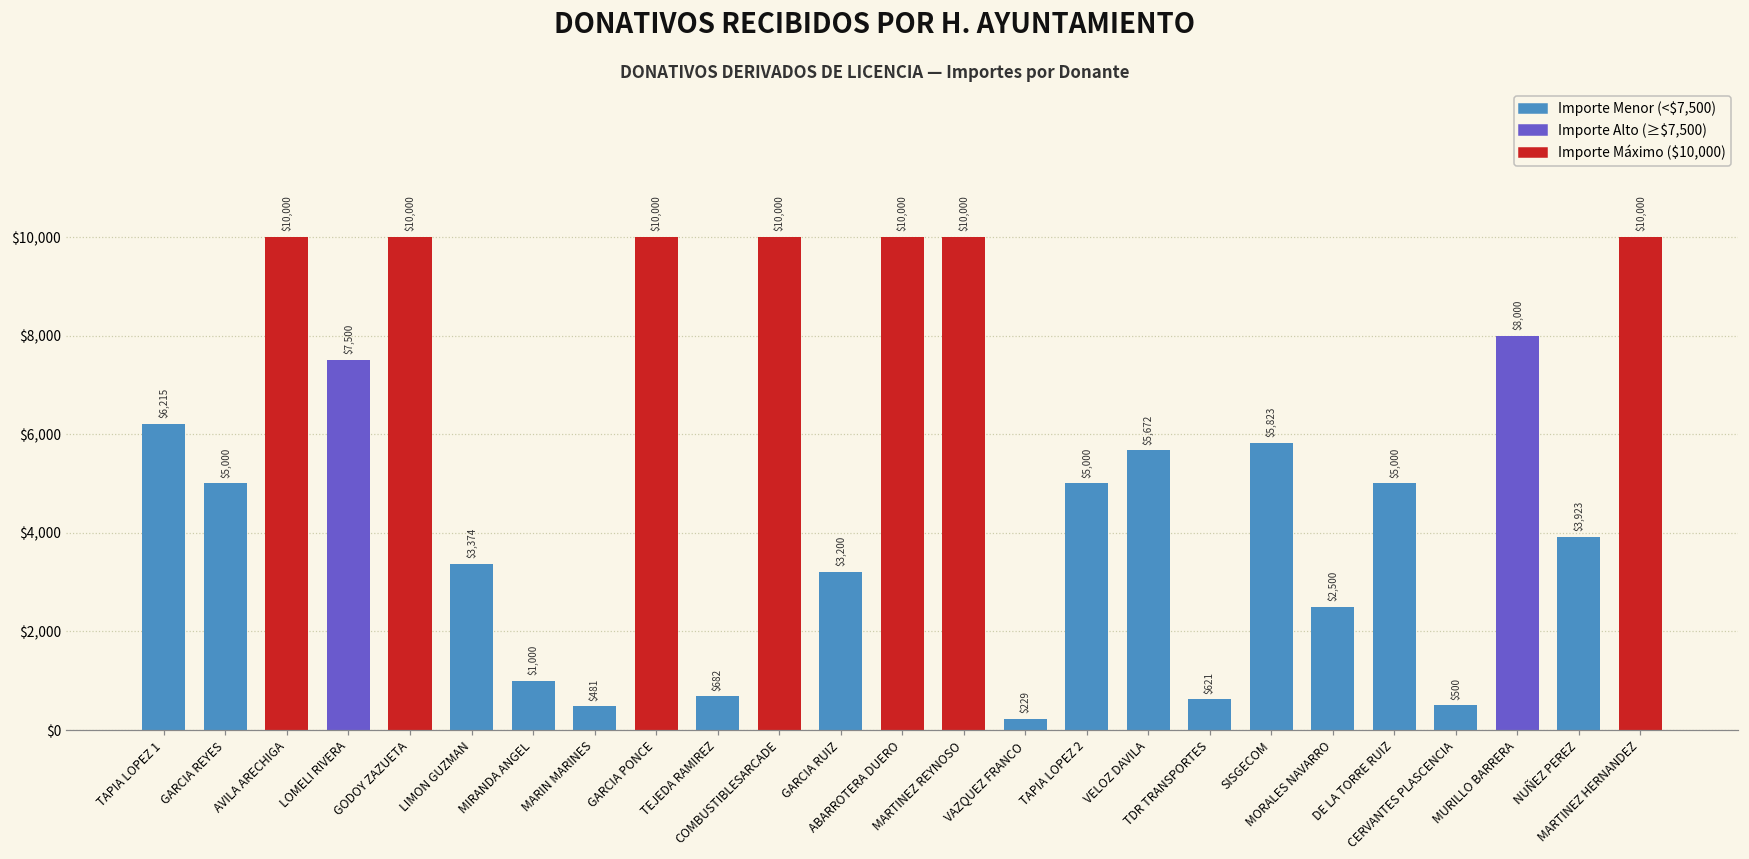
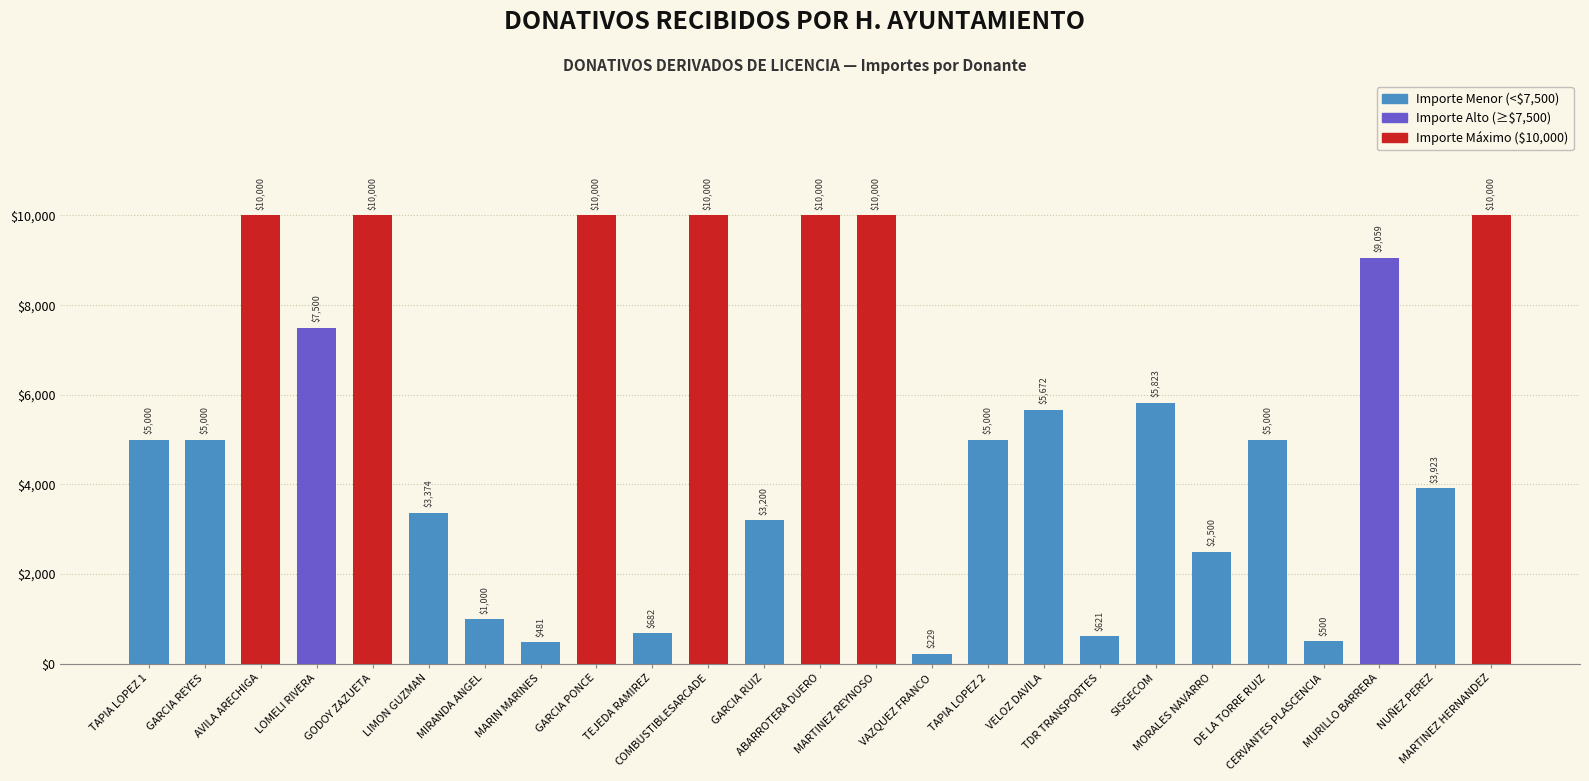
TAPIA LOPEZ 1: $6,215 -> $5,000
MURILLO BARRERA: $8,000 -> $9,059
